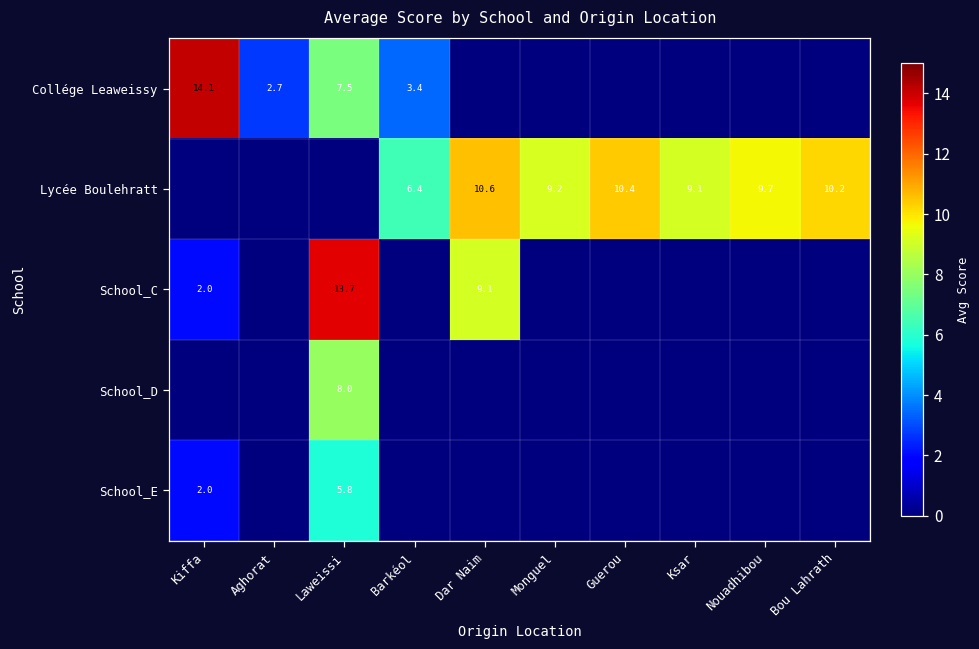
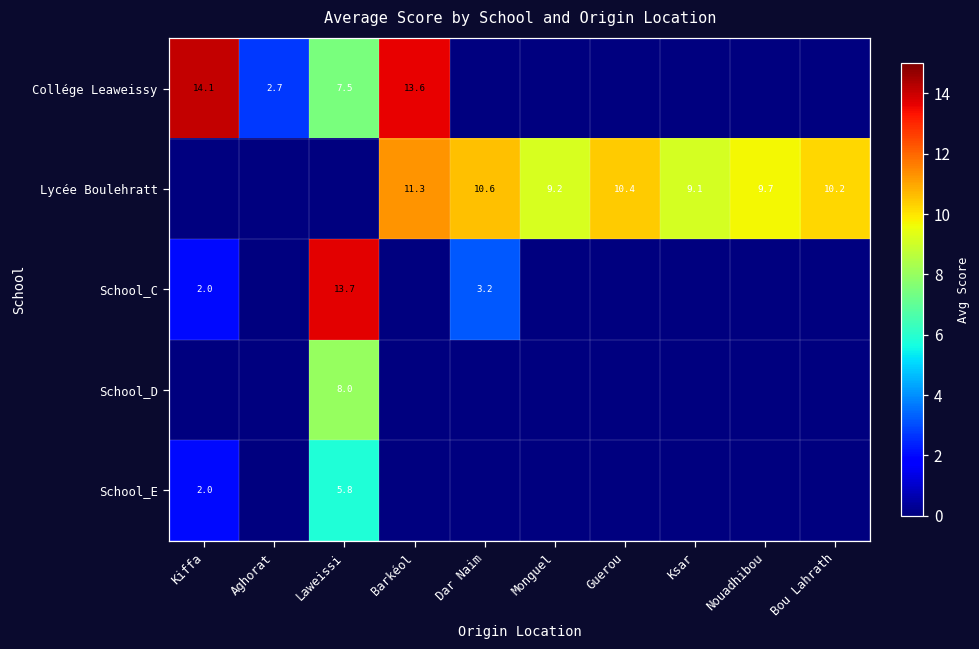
Collége Leaweissy, Barkéol: 3.4 -> 13.6
Lycée Boulehratt, Barkéol: 6.4 -> 11.3
School_C, Dar Naim: 9.1 -> 3.2
